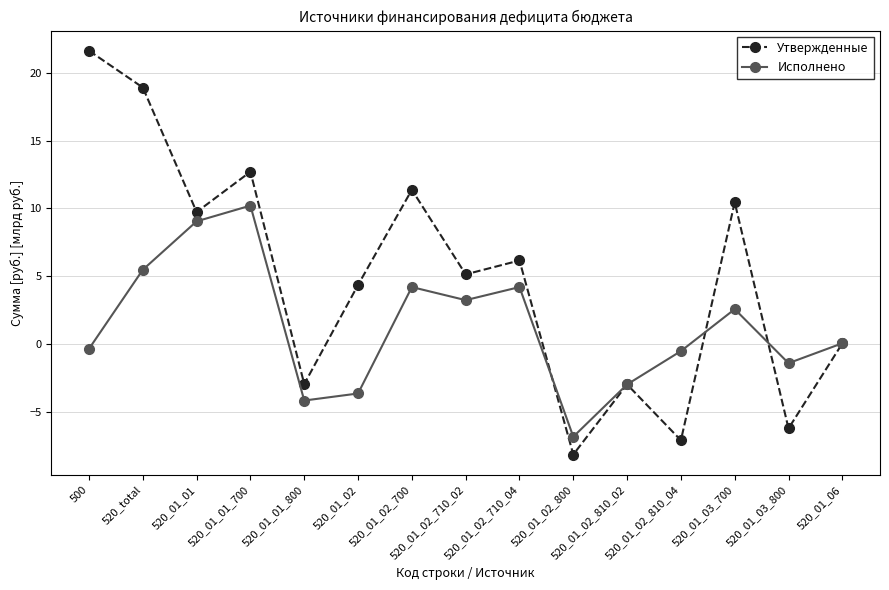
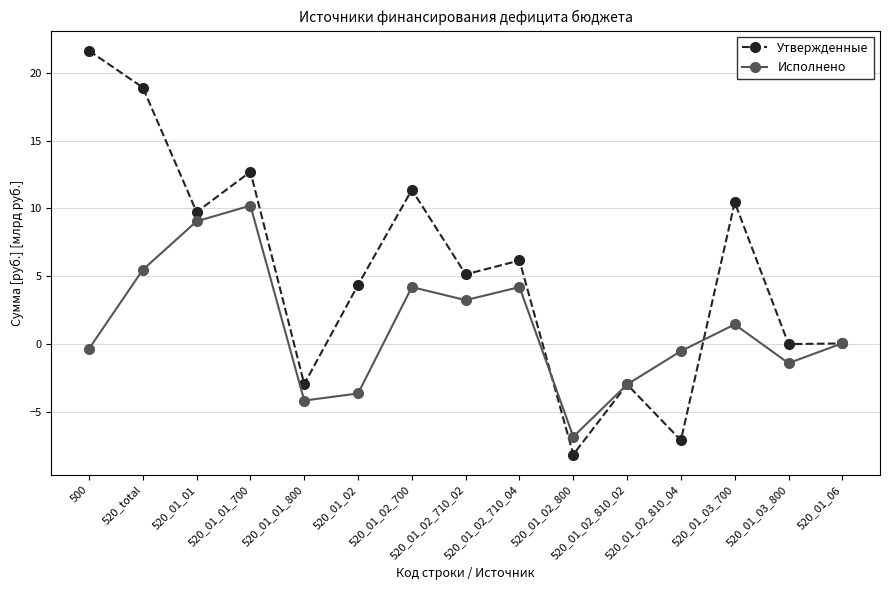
Исполнено, 520_01_03_700: 2.6 -> 1.4
Утвержденные, 520_01_03_800: -6.2 -> 0.0
